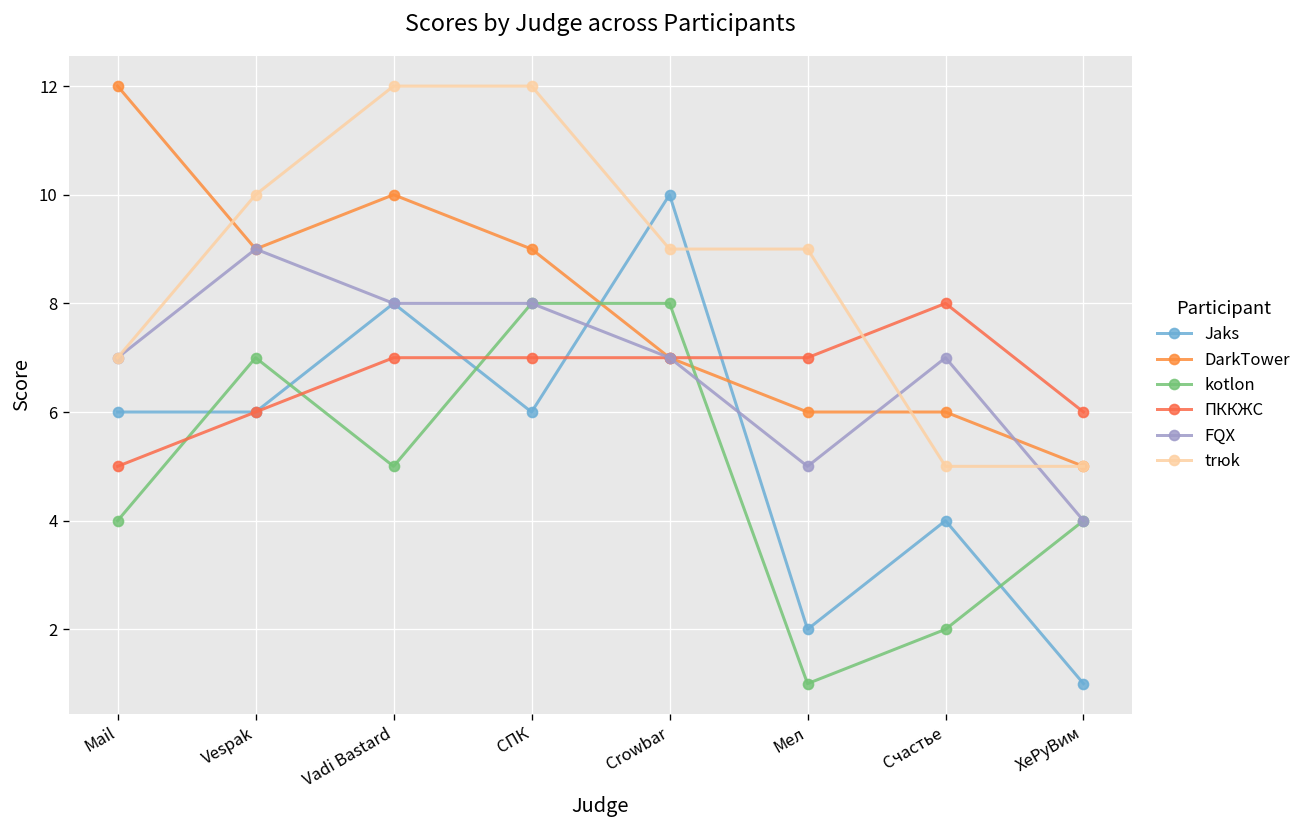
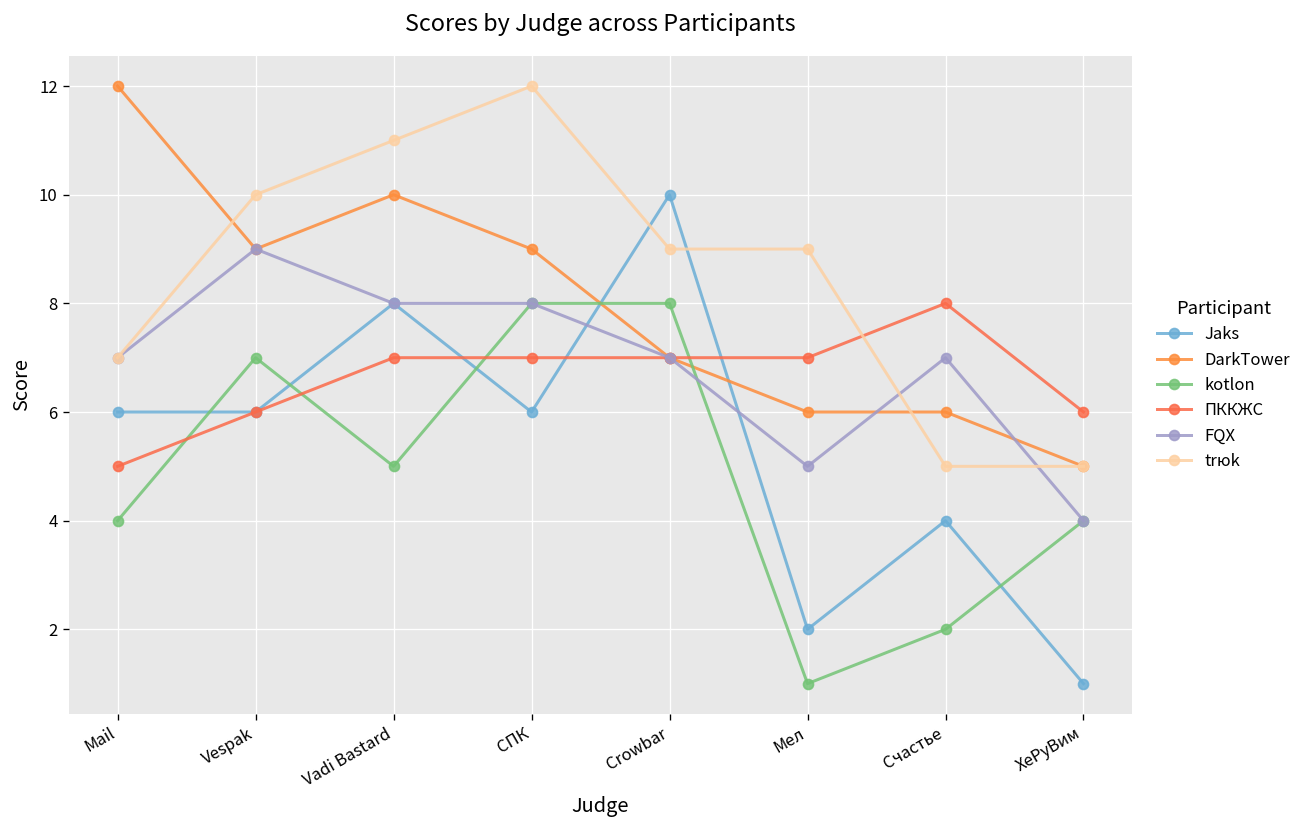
trюk, Vadi Bastard: 12 -> 11
